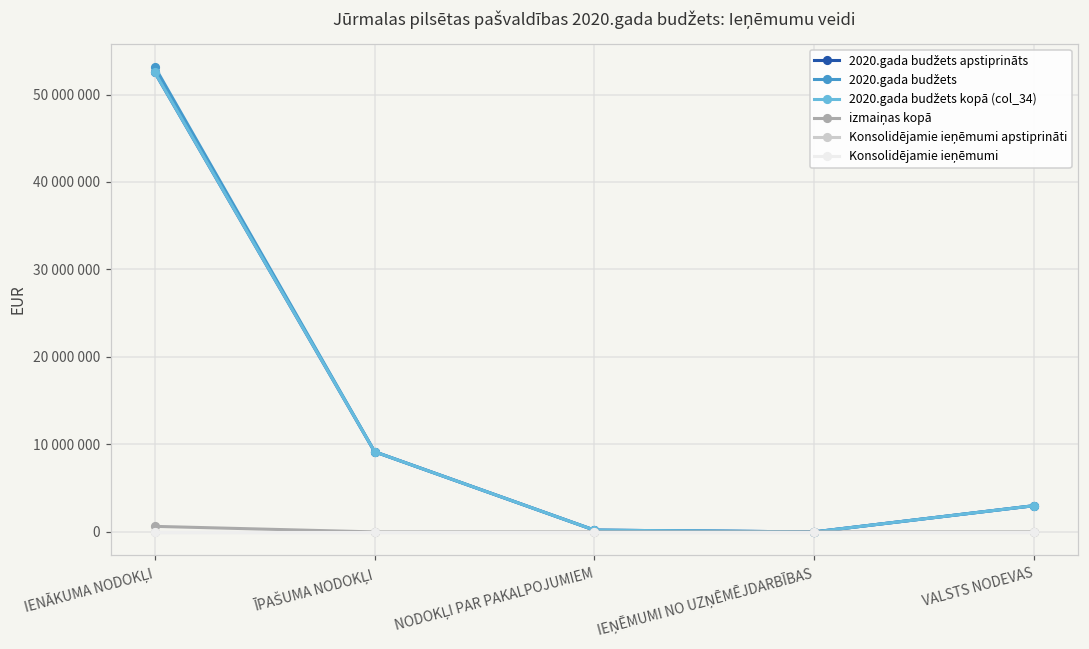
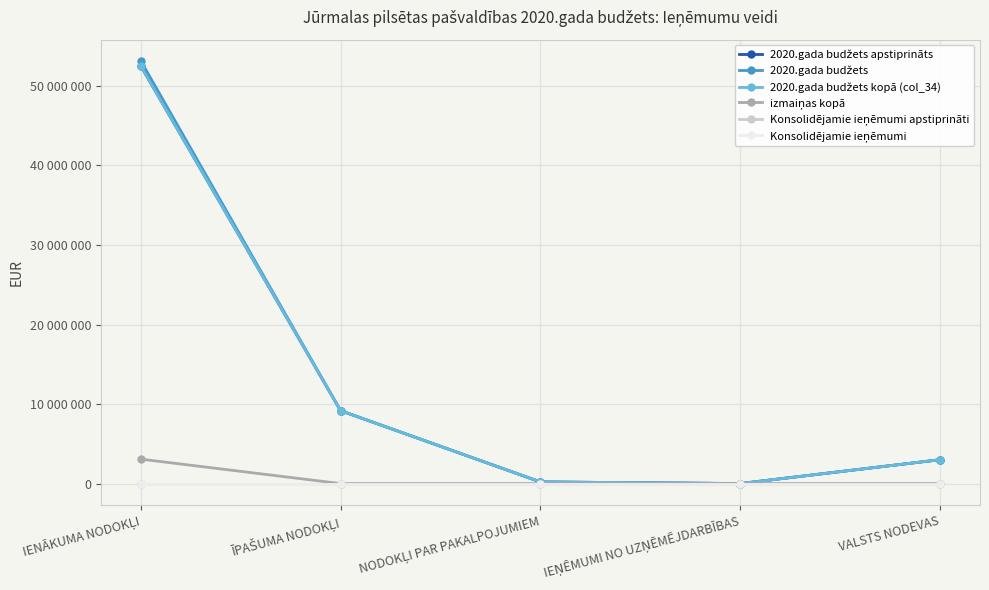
izmaiņas kopā, IENĀKUMA NODOKĻI: 1000000 -> 3000000
